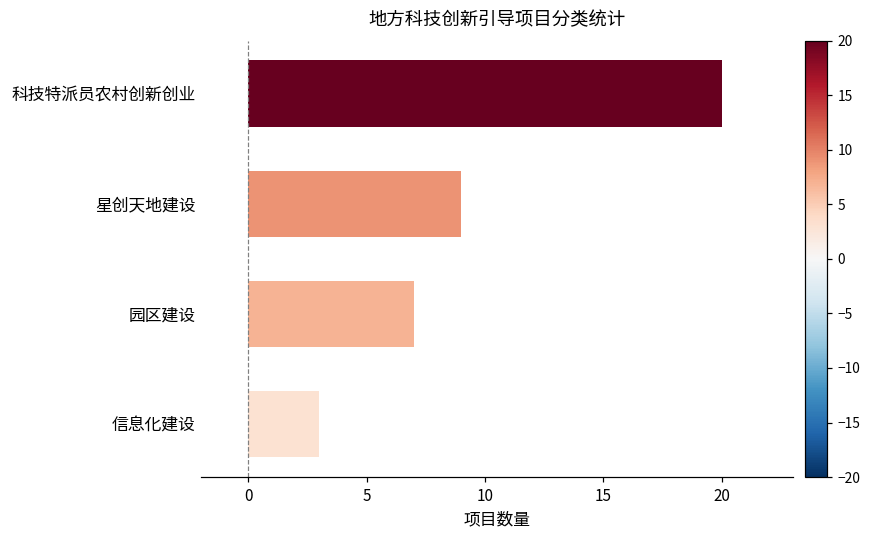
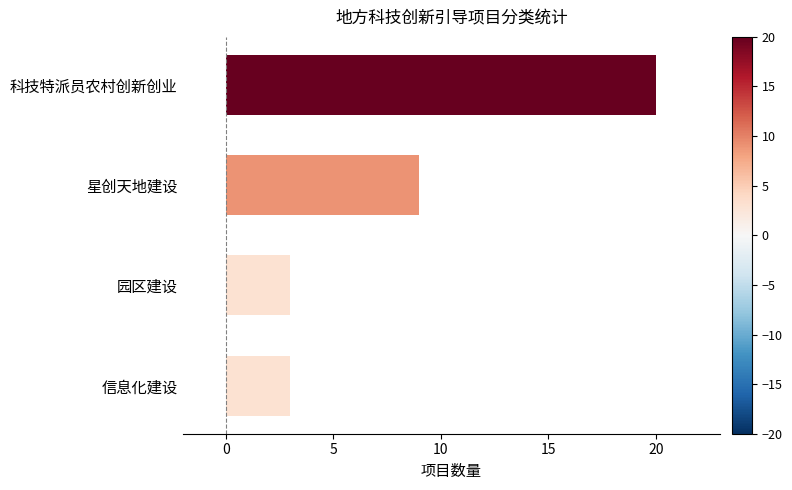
园区建设: 7 -> 3
